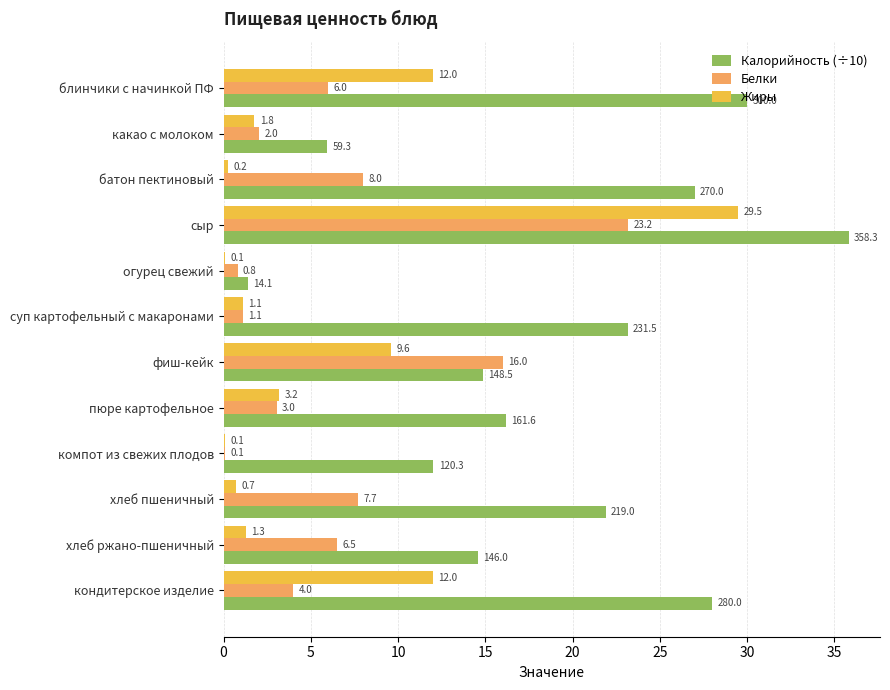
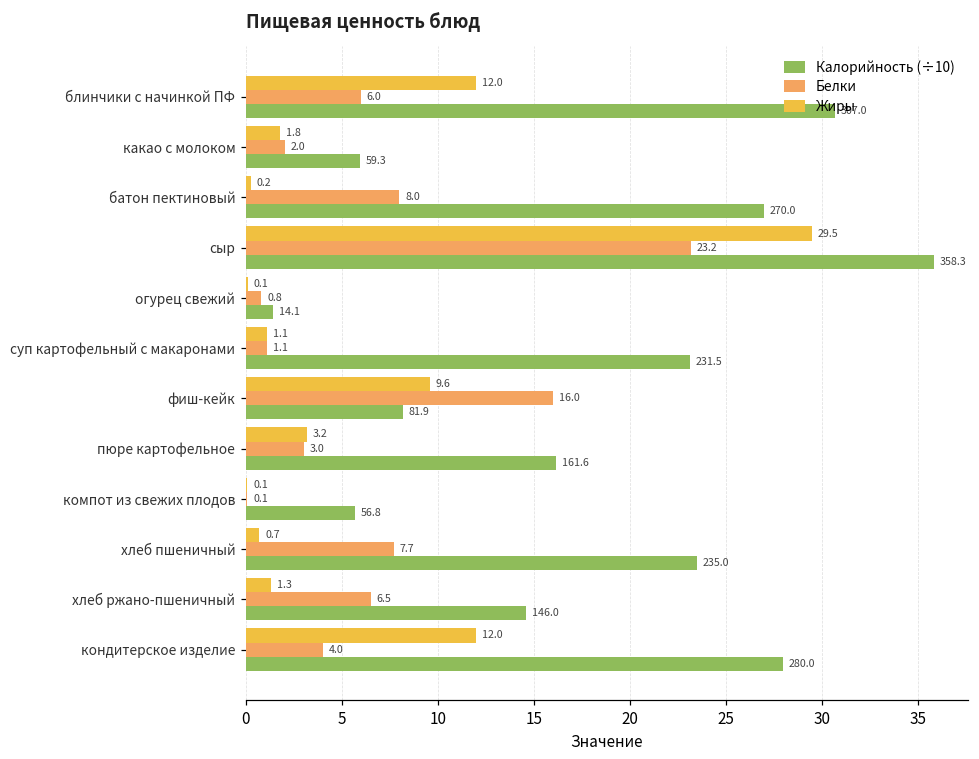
Калорийность (÷10), блинчики с начинкой ПФ: 300.0 -> 307.0
Калорийность (÷10), фиш-кейк: 148.5 -> 81.9
Калорийность (÷10), компот из свежих плодов: 120.3 -> 56.8
Калорийность (÷10), хлеб пшеничный: 219.0 -> 235.0
